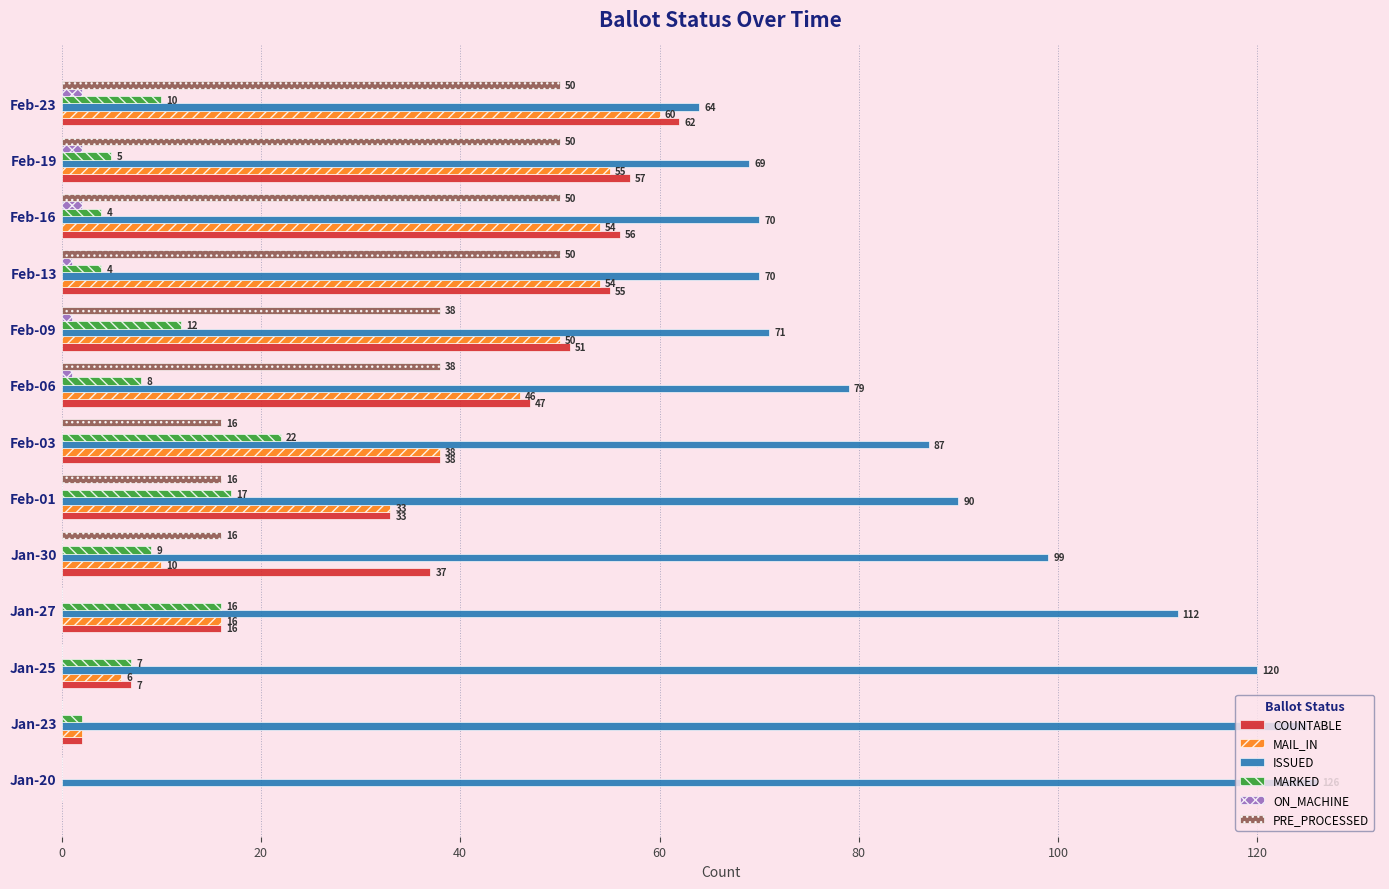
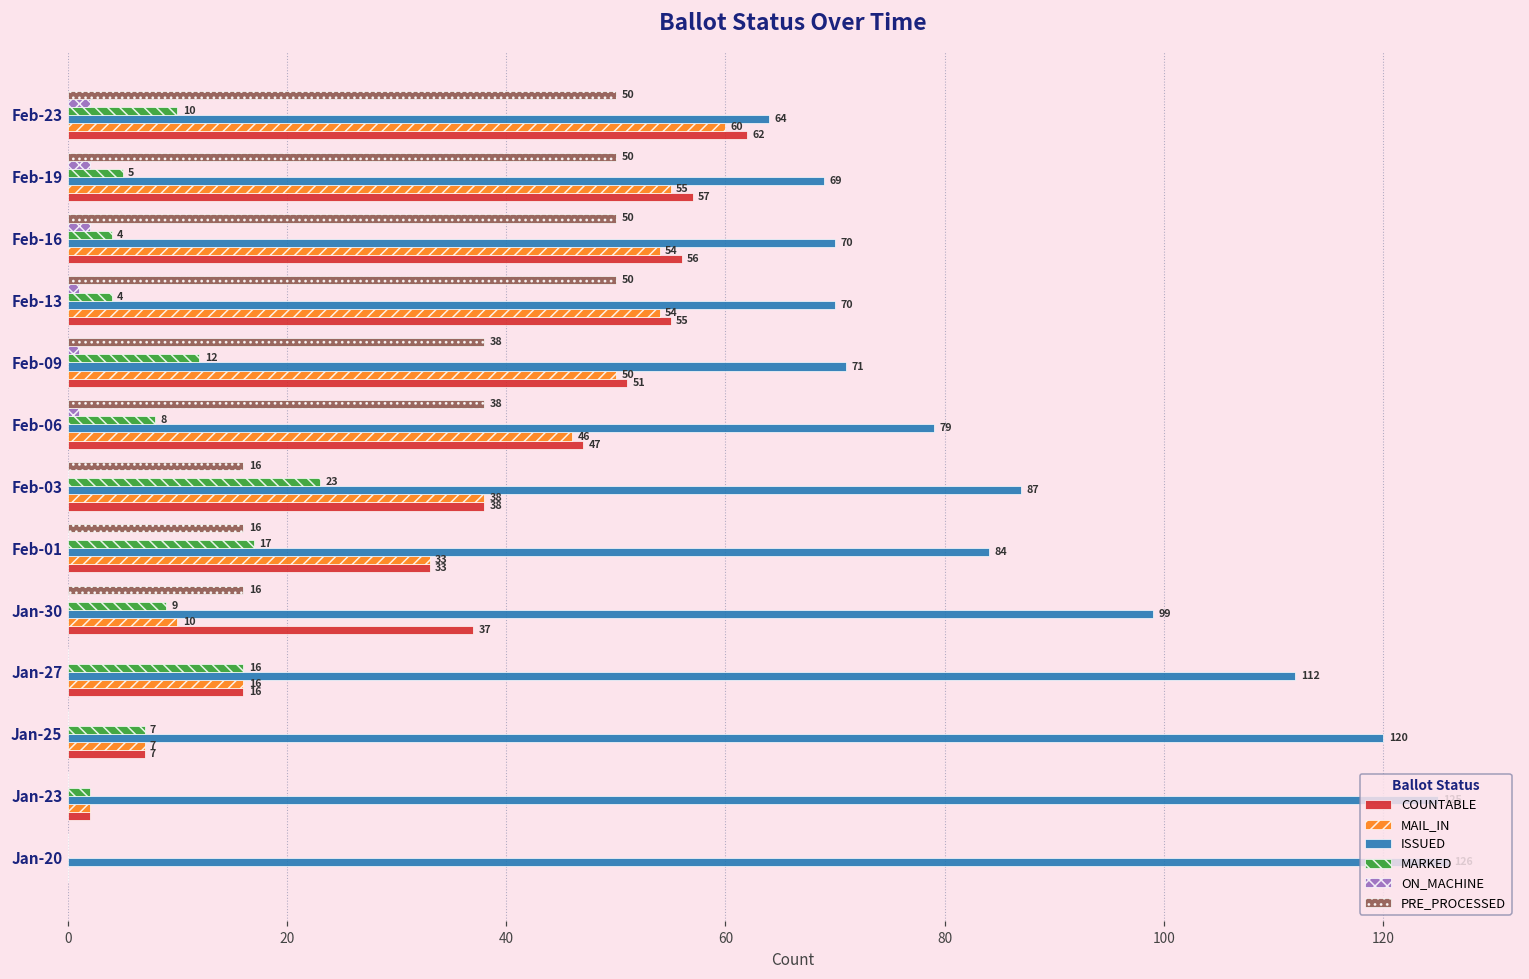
MARKED, Feb-03: 22 -> 23
ISSUED, Feb-01: 90 -> 84
MAIL_IN, Jan-25: 6 -> 7
